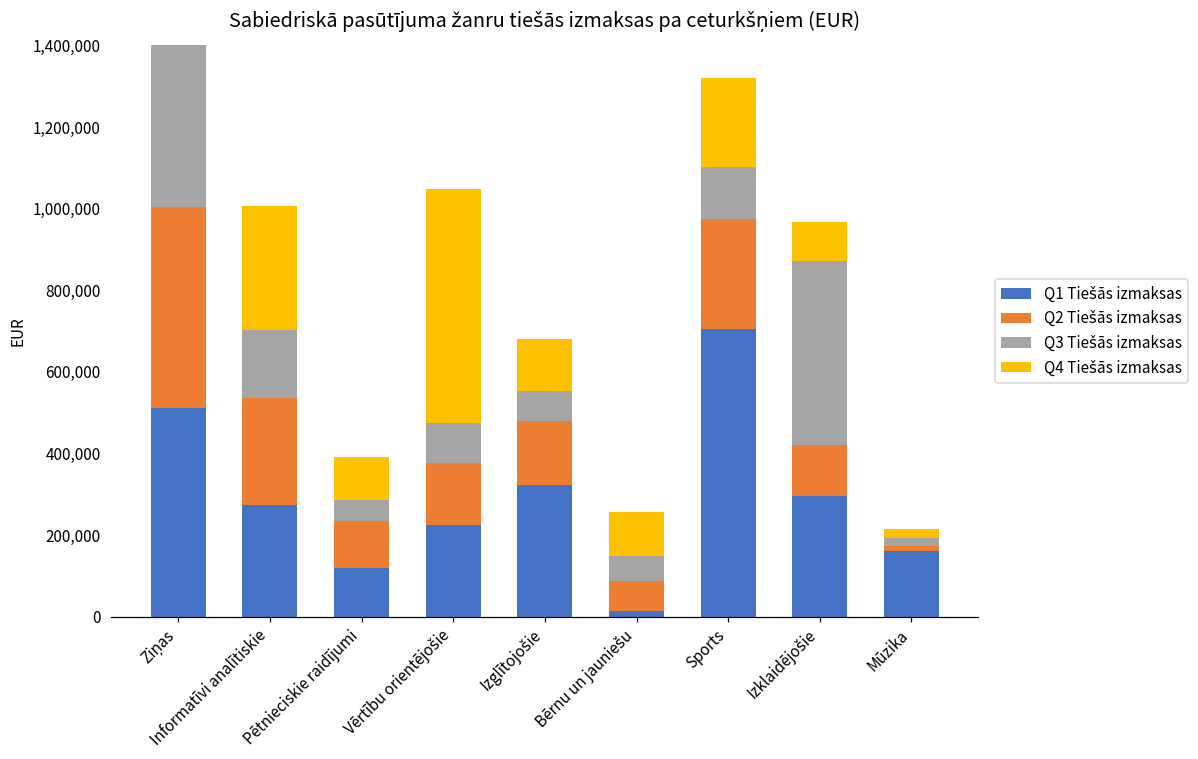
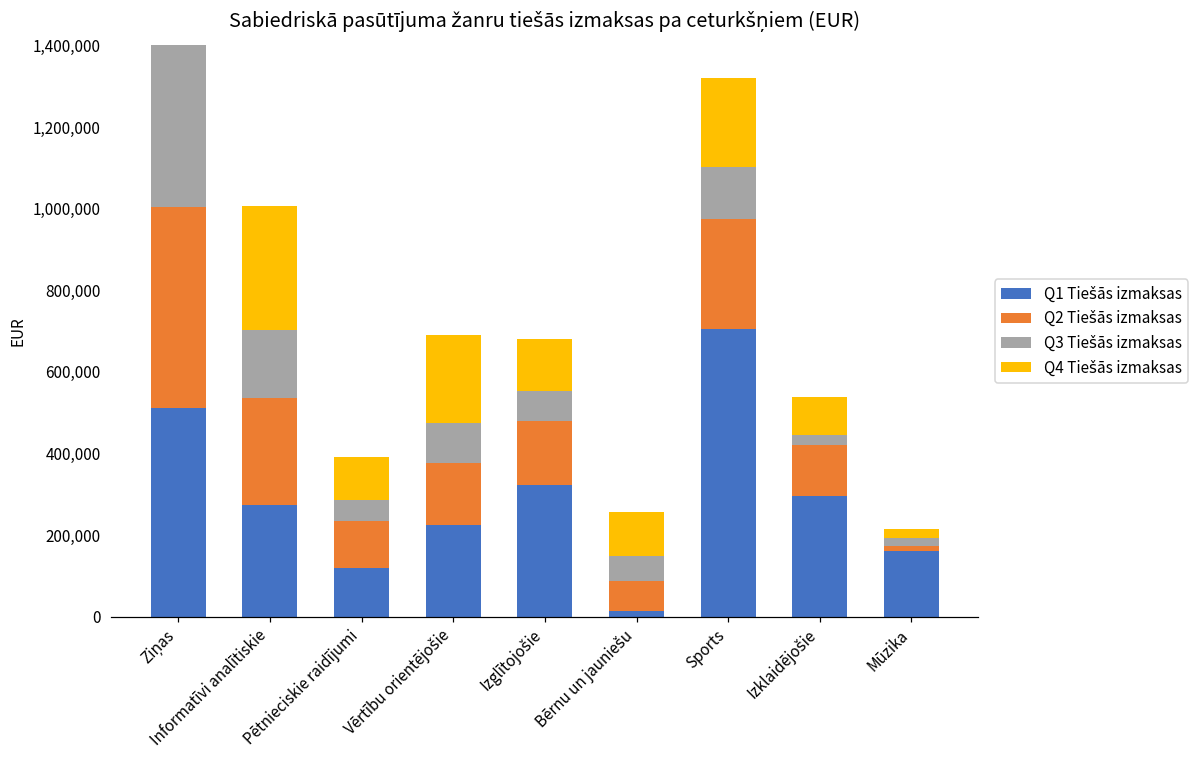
Q4 Tiešās izmaksas, Vērtību orientējošie: 570,000 -> 220,000
Q3 Tiešās izmaksas, Izklaidējošie: 450,000 -> 20,000
